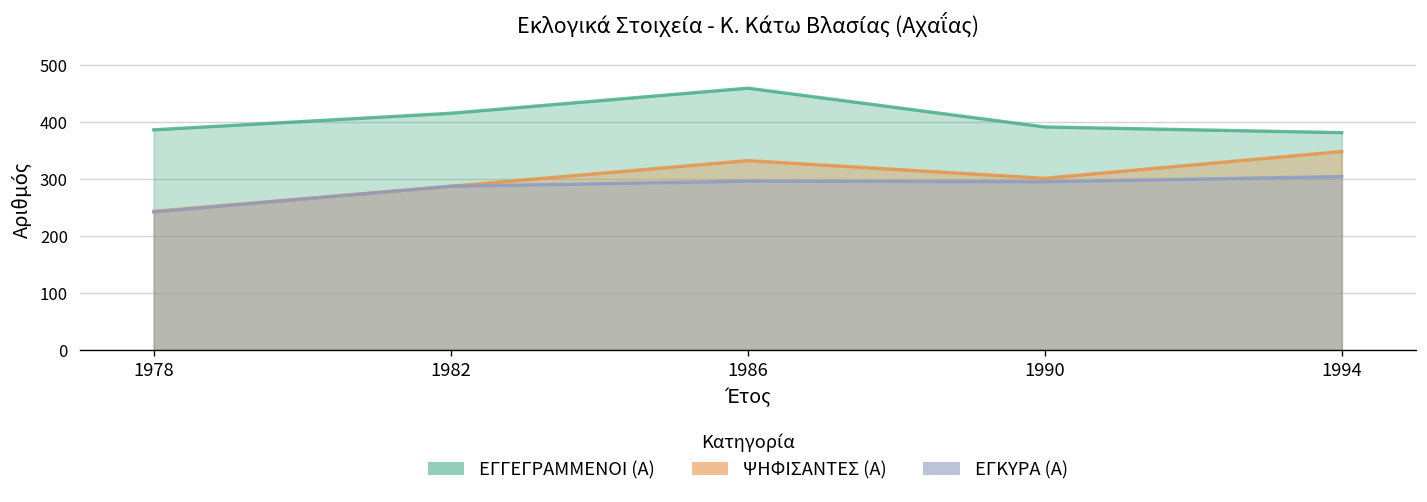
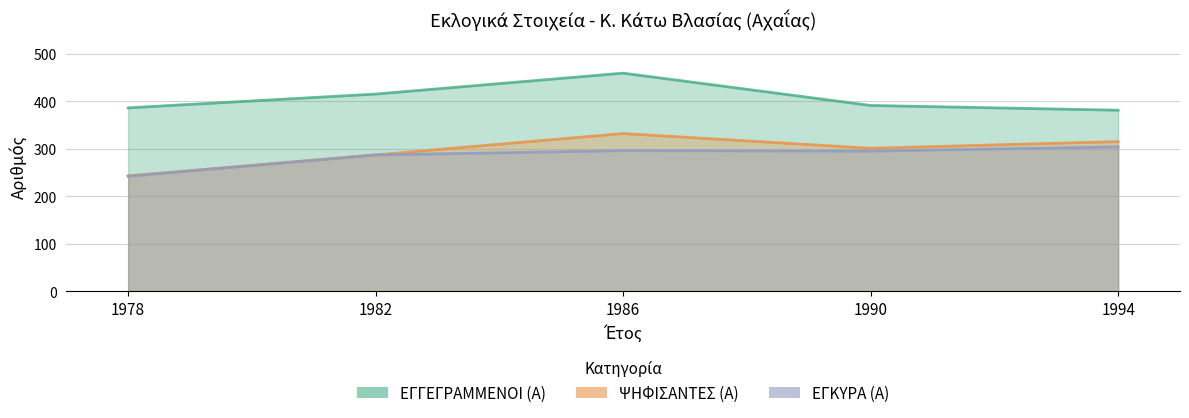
ΨΗΦΙΣΑΝΤΕΣ (Α), 1994: 350 -> 320
